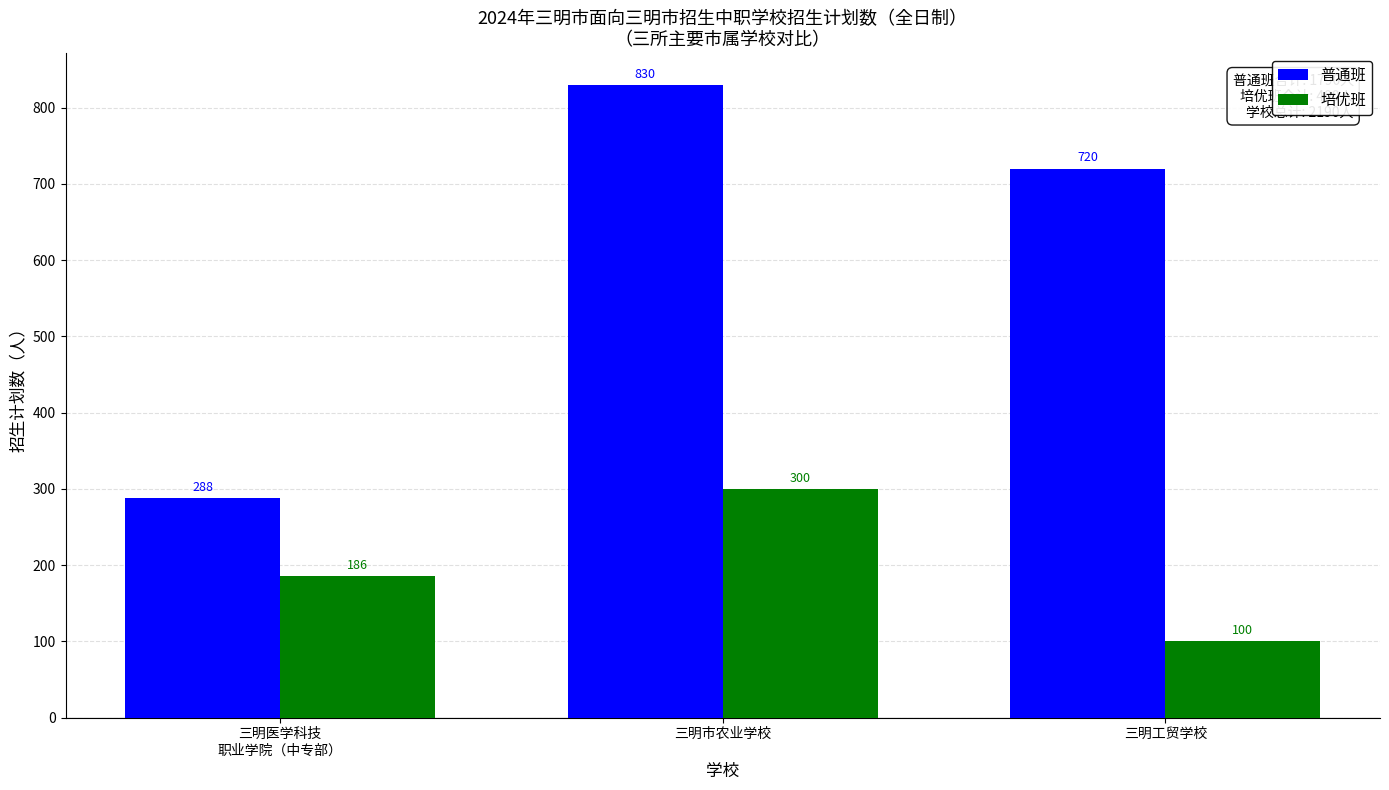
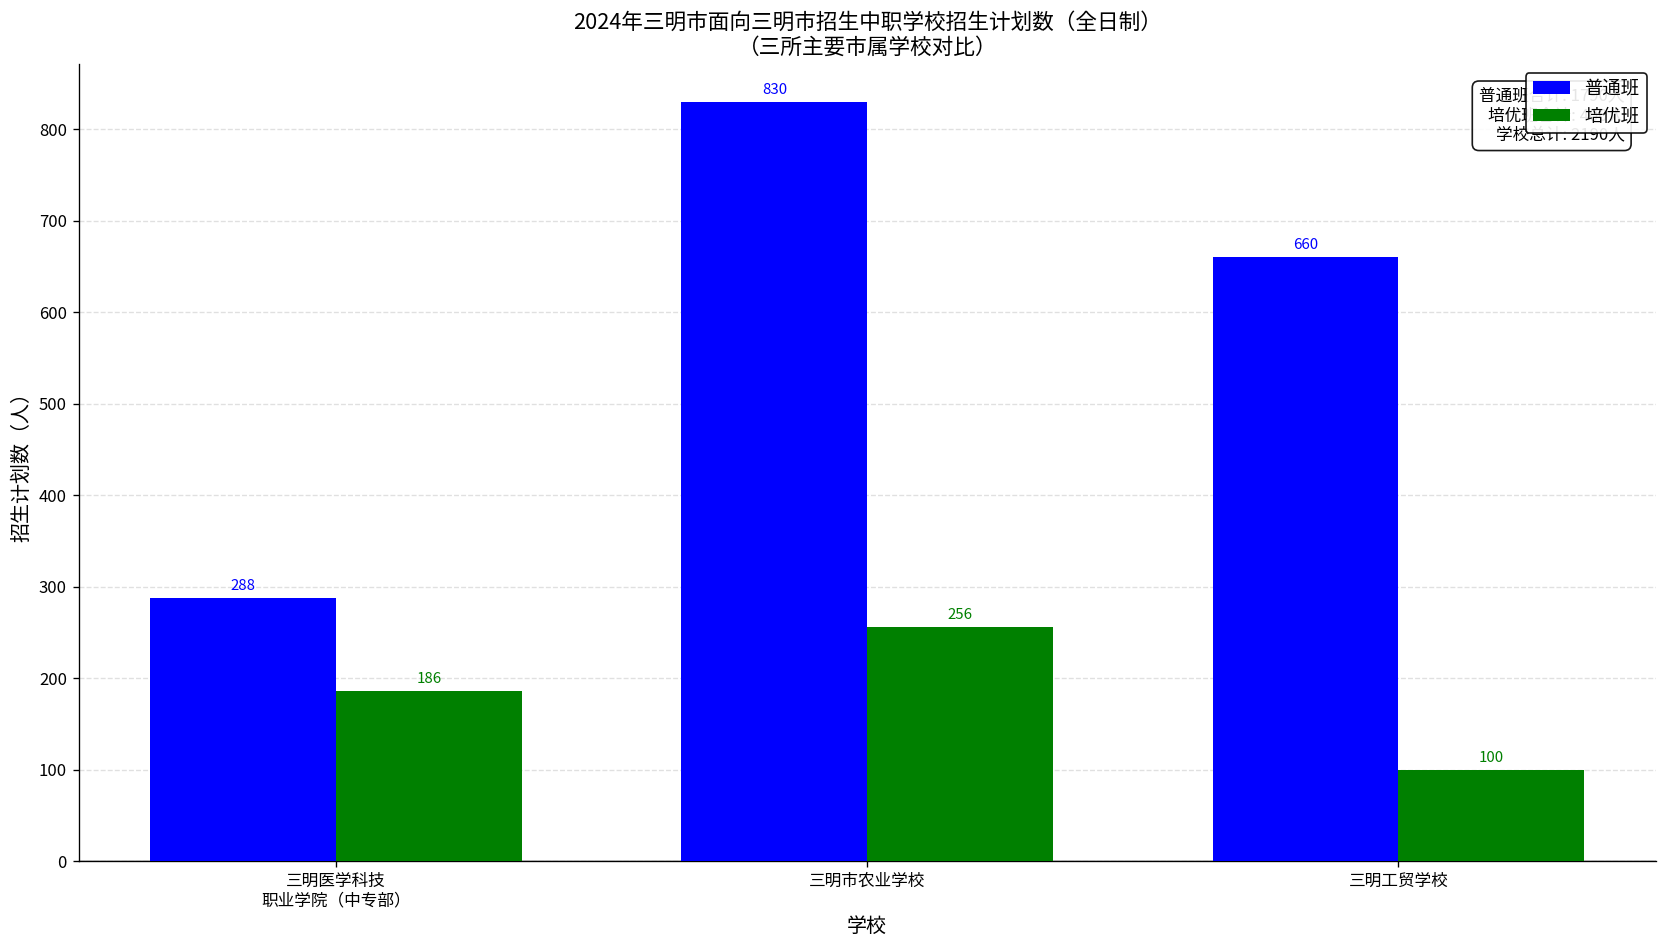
培优班, 三明市农业学校: 300 -> 256
普通班, 三明工贸学校: 720 -> 660
